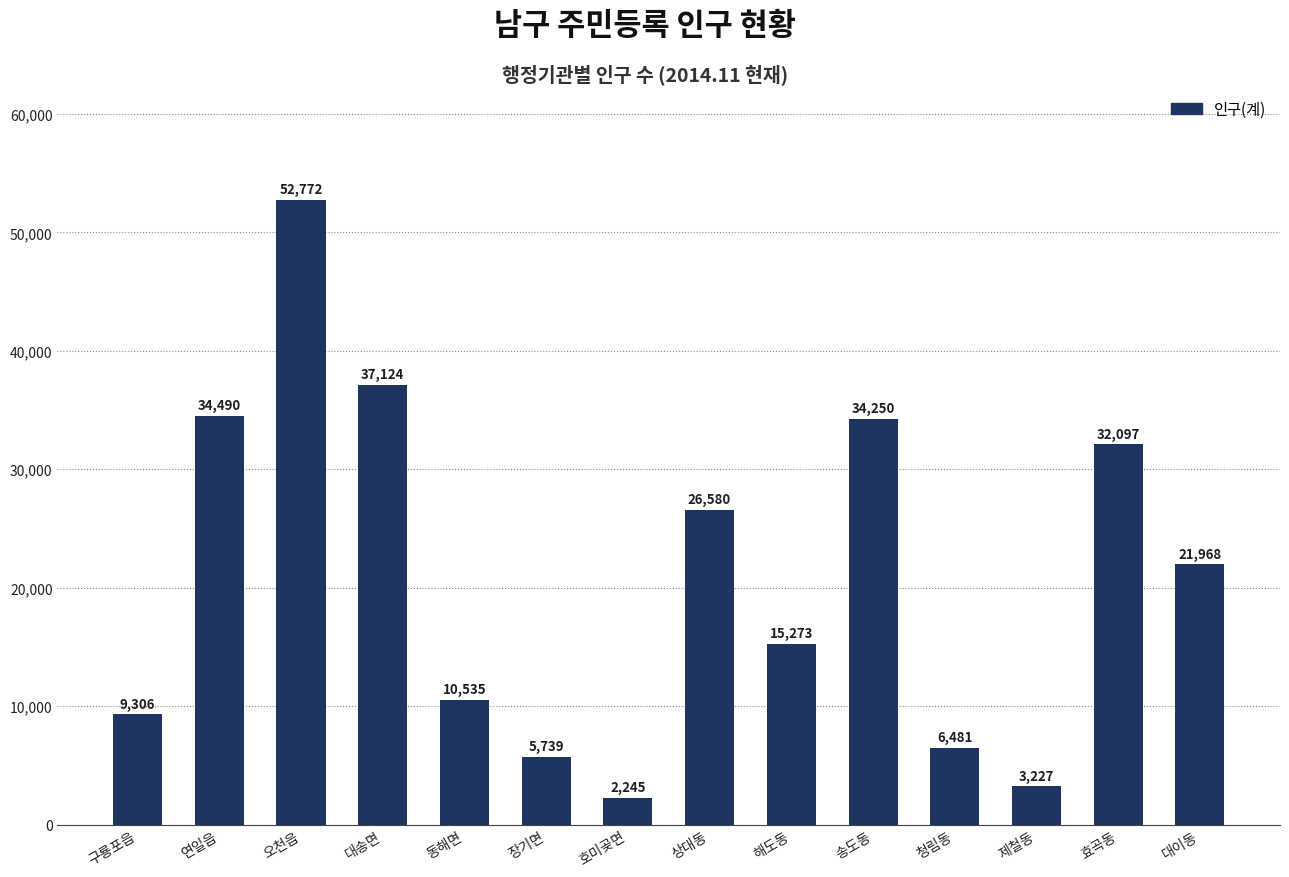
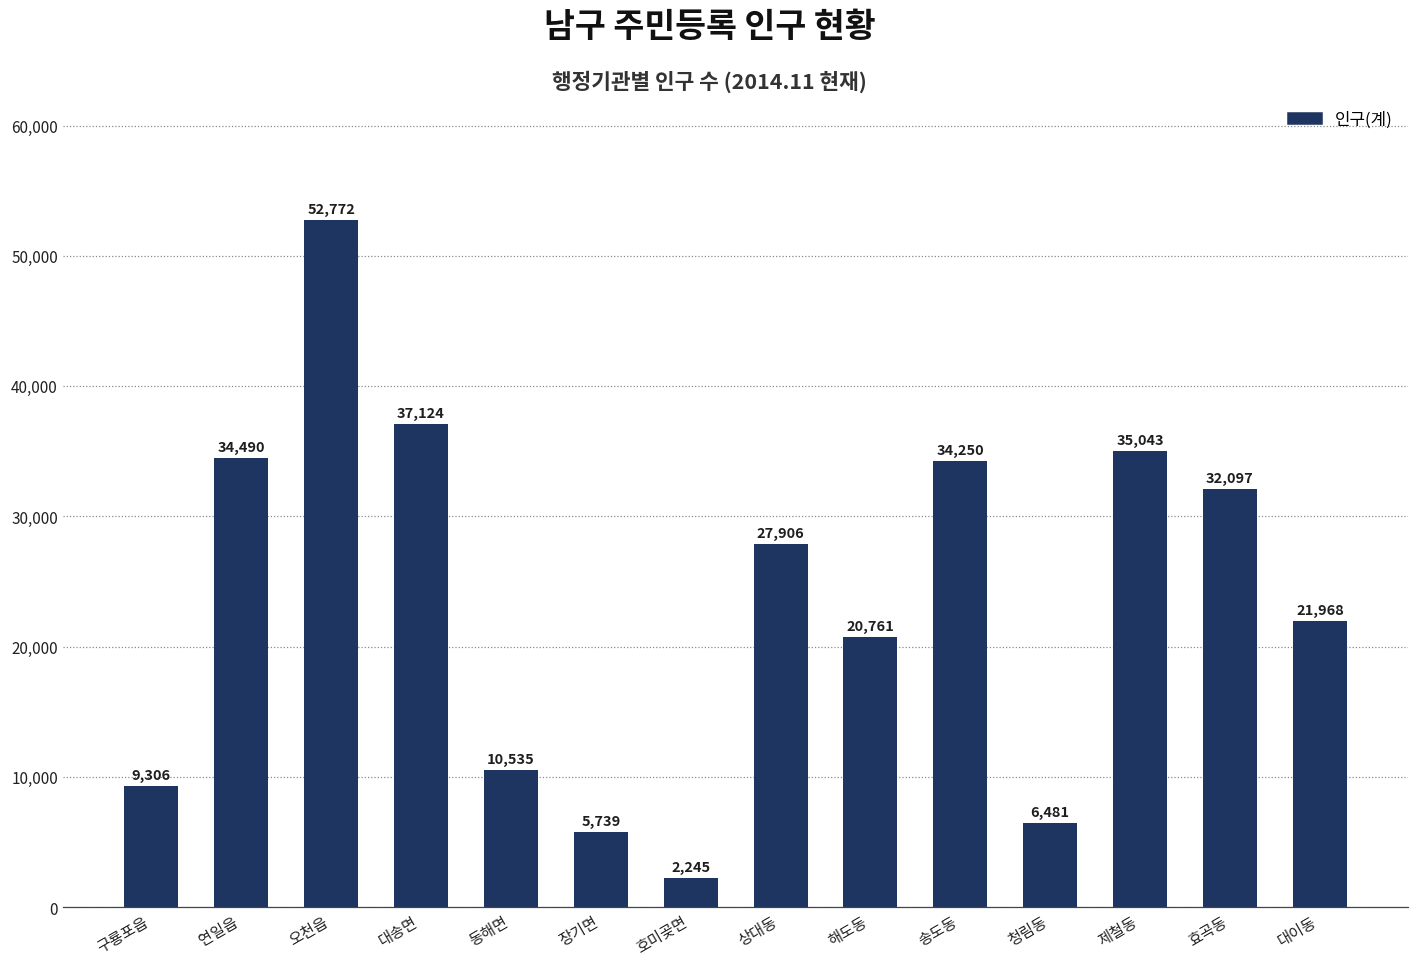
상대동: 26,580 -> 27,906
해도동: 15,273 -> 20,761
제철동: 3,227 -> 35,043
